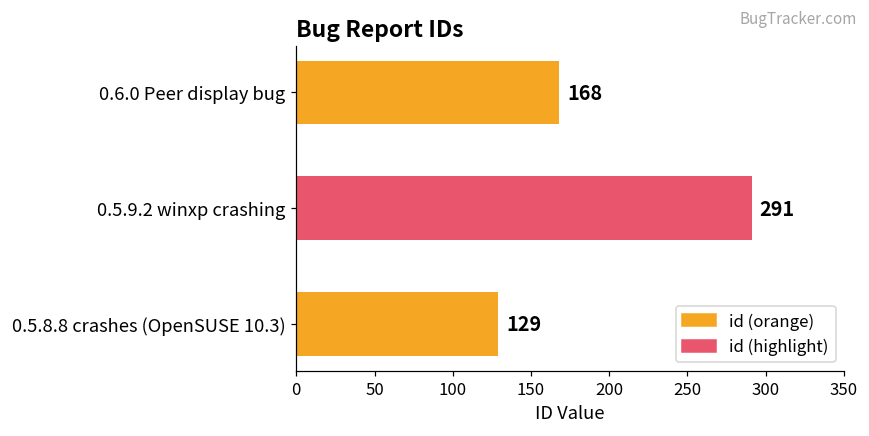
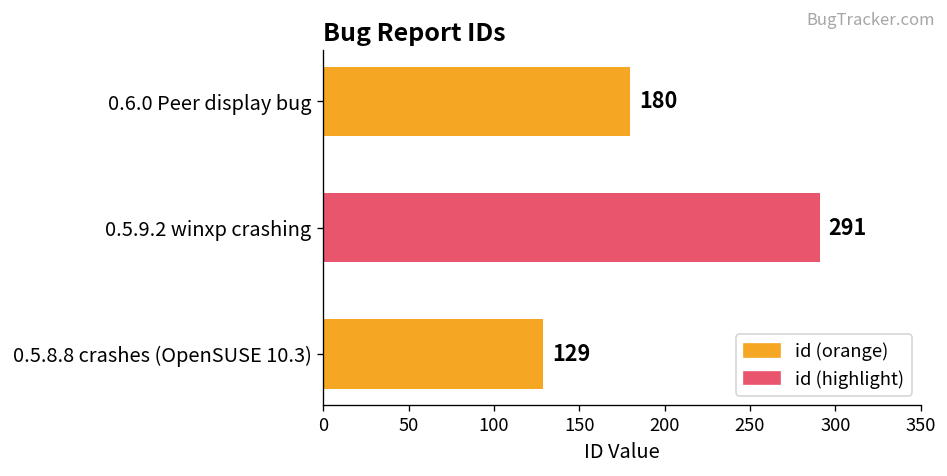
0.6.0 Peer display bug: 168 -> 180
